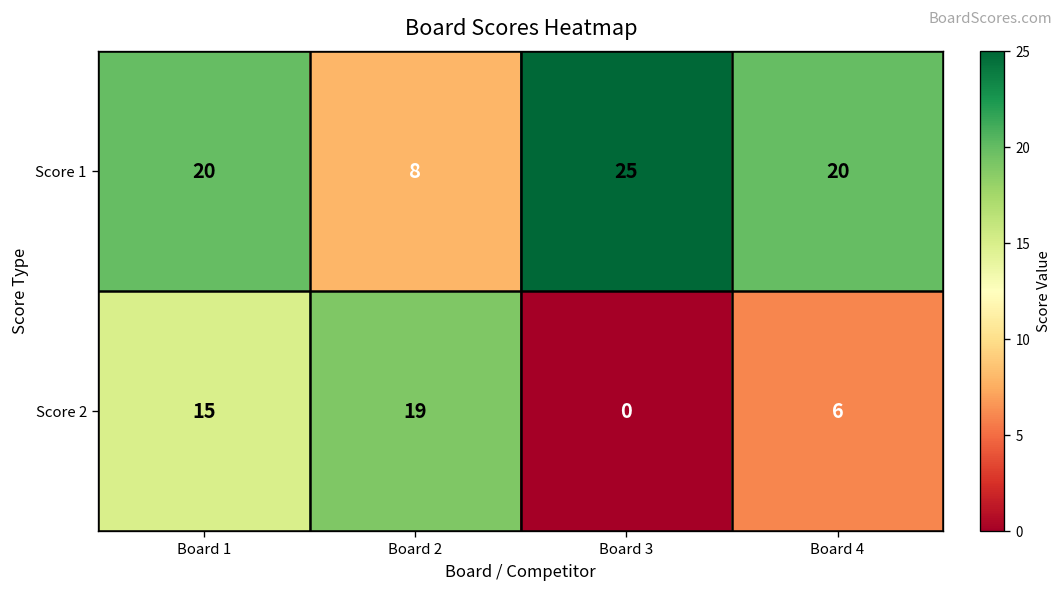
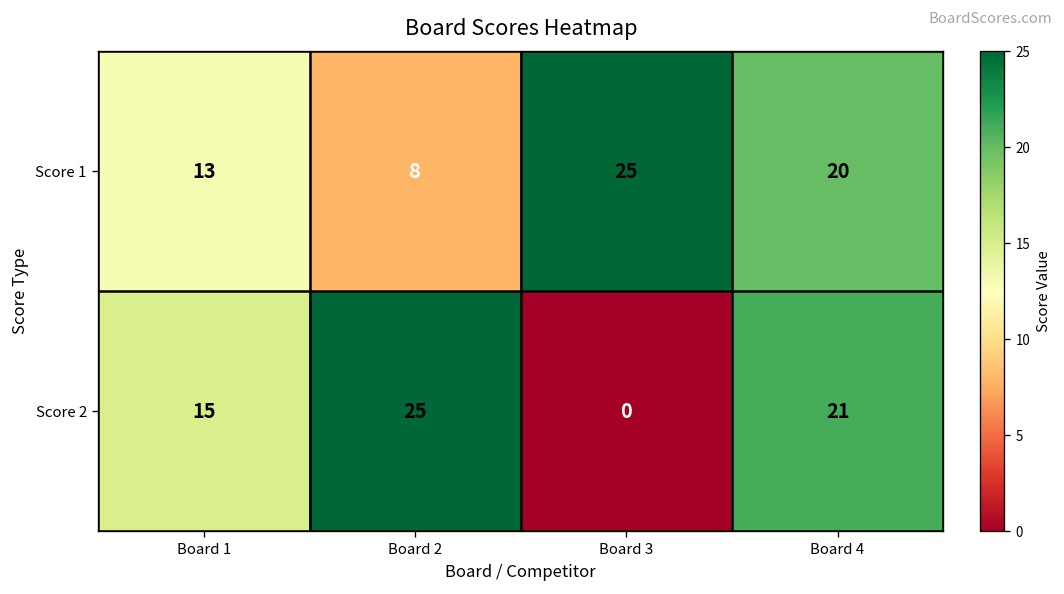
Score 1, Board 1: 20 -> 13
Score 2, Board 2: 19 -> 25
Score 2, Board 4: 6 -> 21
